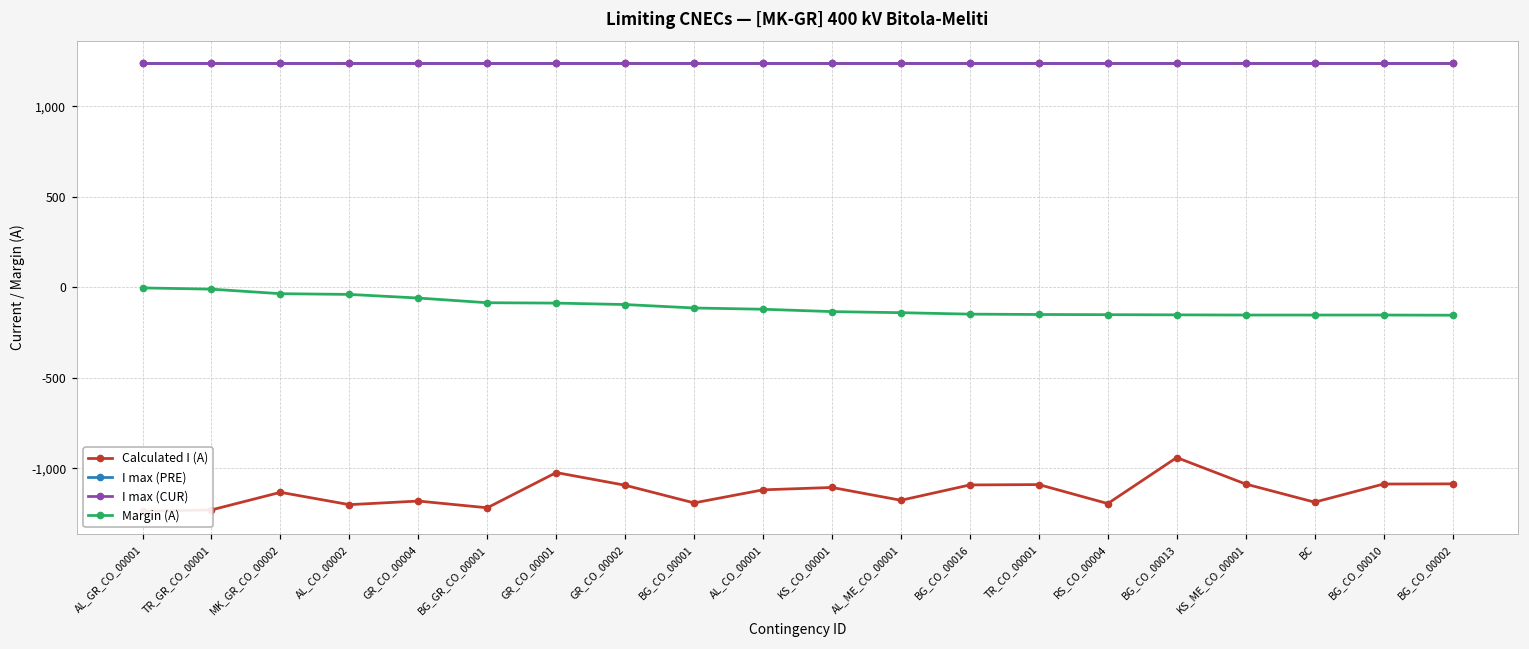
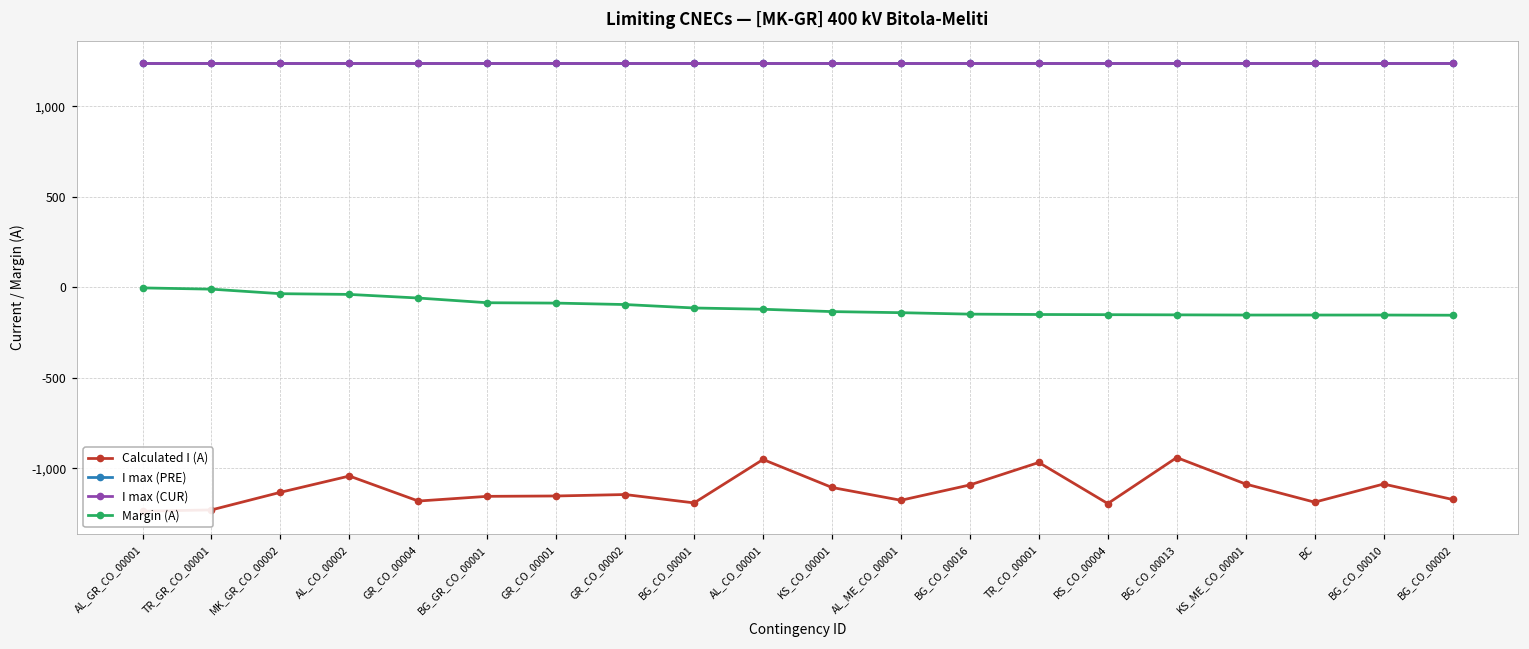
Calculated I (A), AL_CO_00002: -1,200 -> -1,040
Calculated I (A), BG_GR_CO_00001: -1,220 -> -1,160
Calculated I (A), GR_CO_00001: -1,020 -> -1,150
Calculated I (A), GR_CO_00002: -1,090 -> -1,150
Calculated I (A), AL_CO_00001: -1,120 -> -950
Calculated I (A), TR_CO_00001: -1,090 -> -970
Calculated I (A), BG_CO_00002: -1,090 -> -1,170
